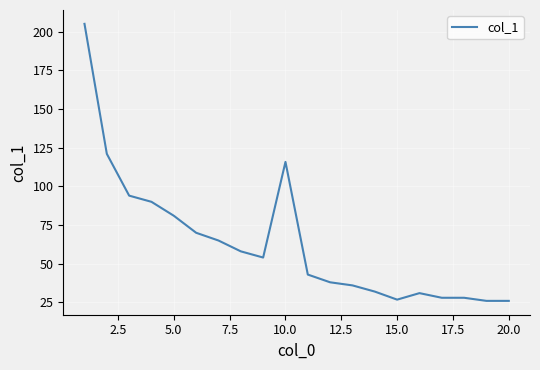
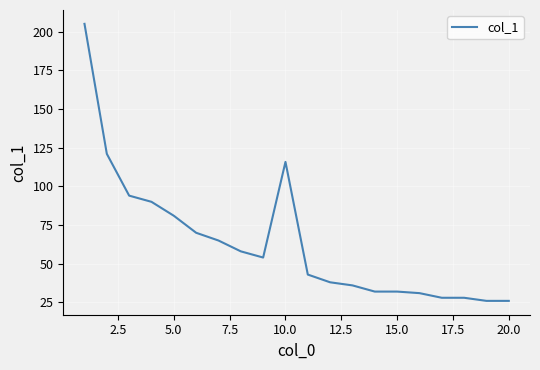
15.0: 27 -> 32
